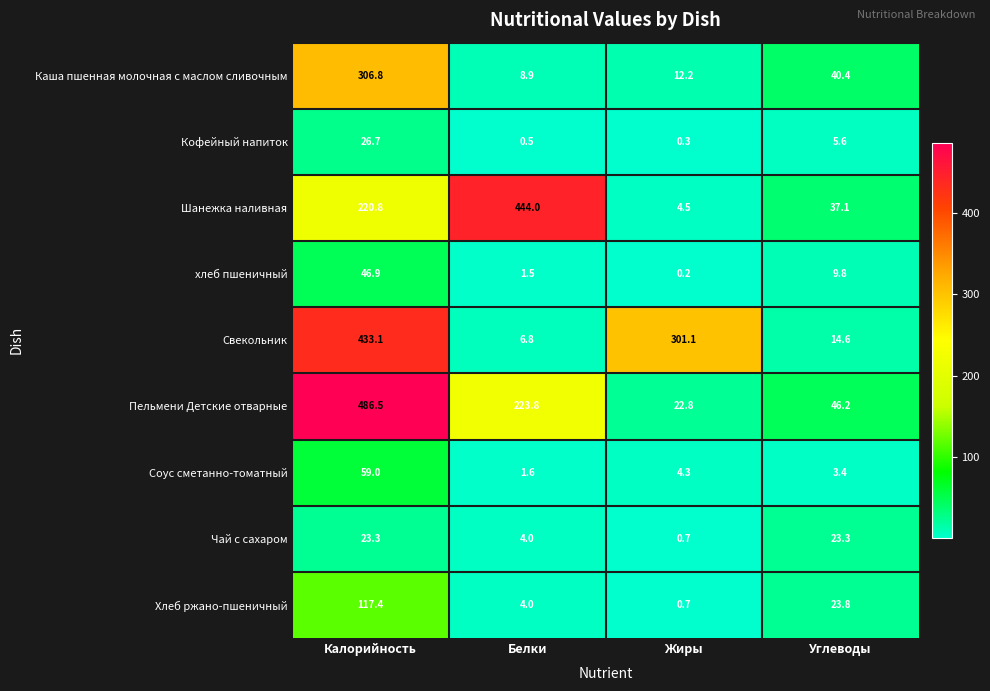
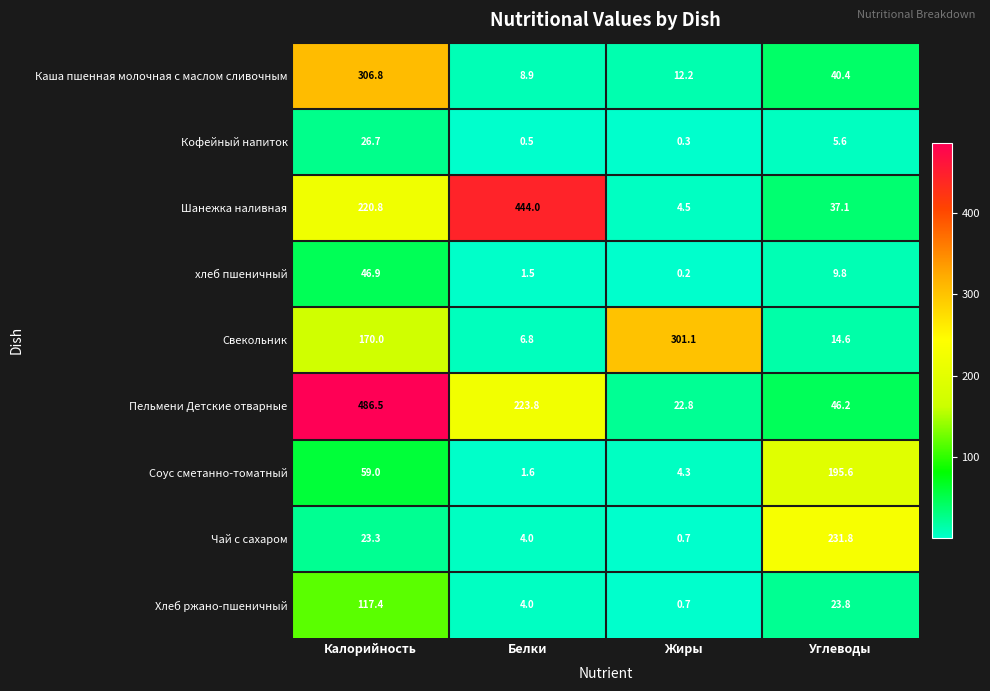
Свекольник, Калорийность: 433.1 -> 170.0
Соус сметанно-томатный, Углеводы: 3.4 -> 195.6
Чай с сахаром, Углеводы: 23.3 -> 231.8
